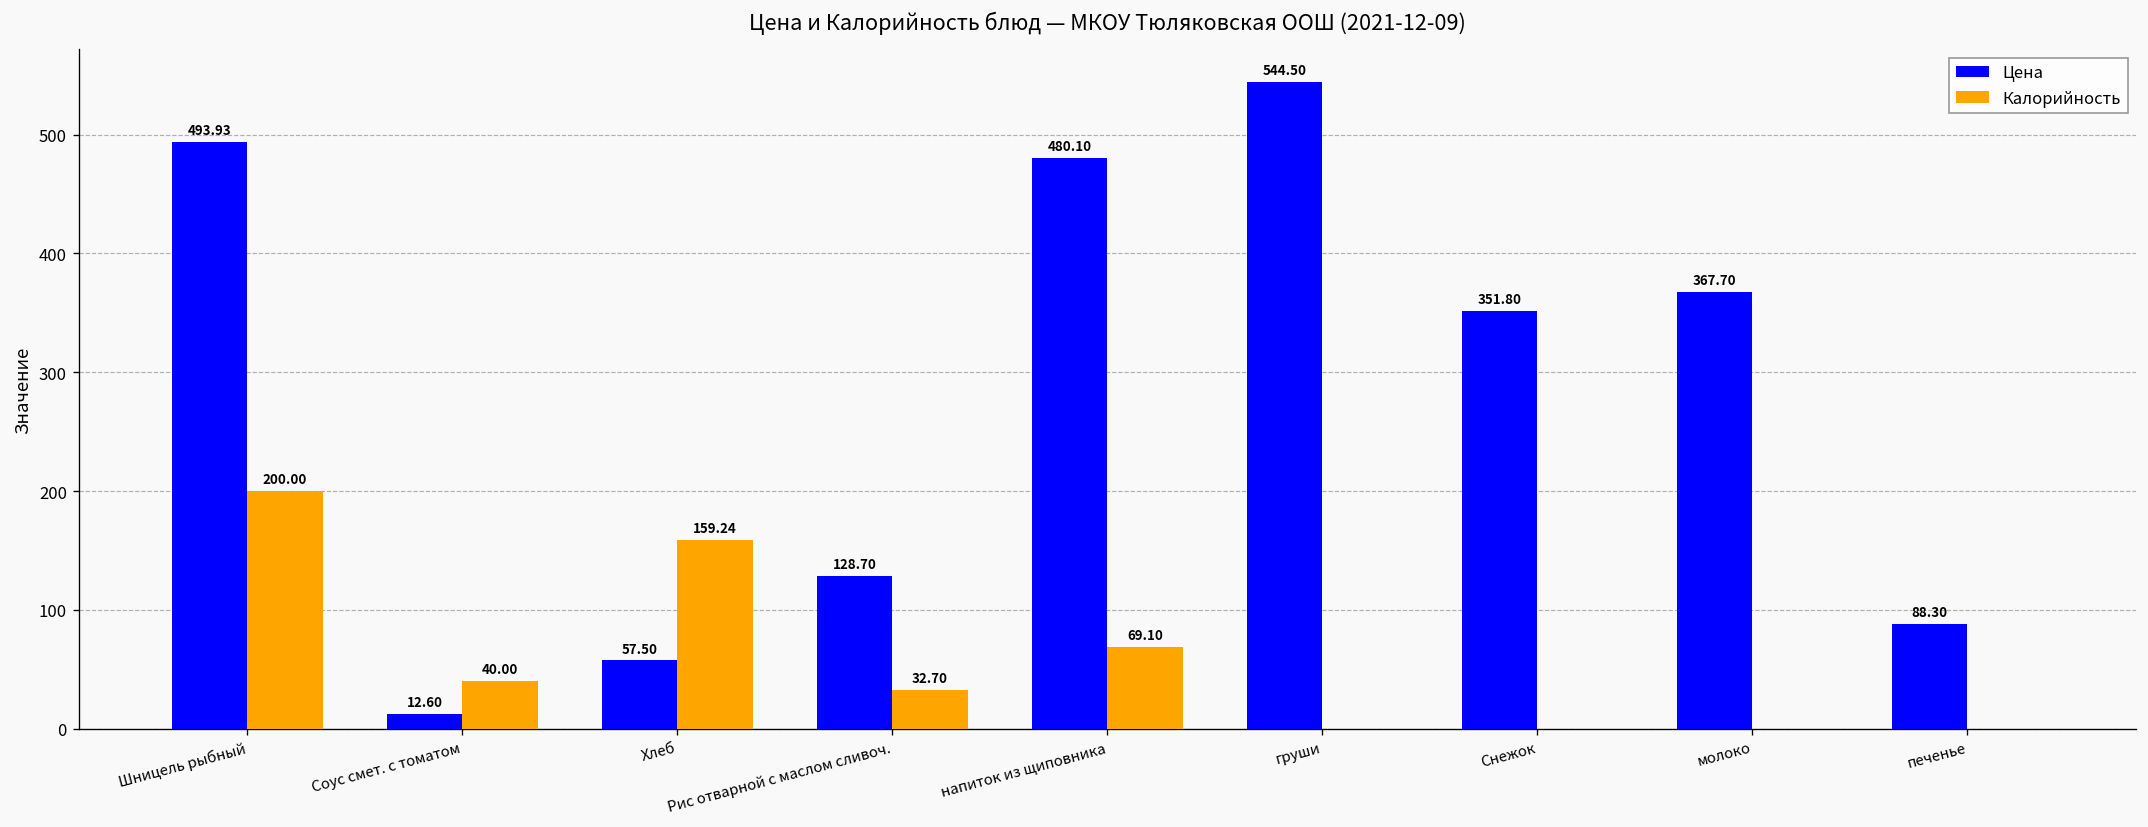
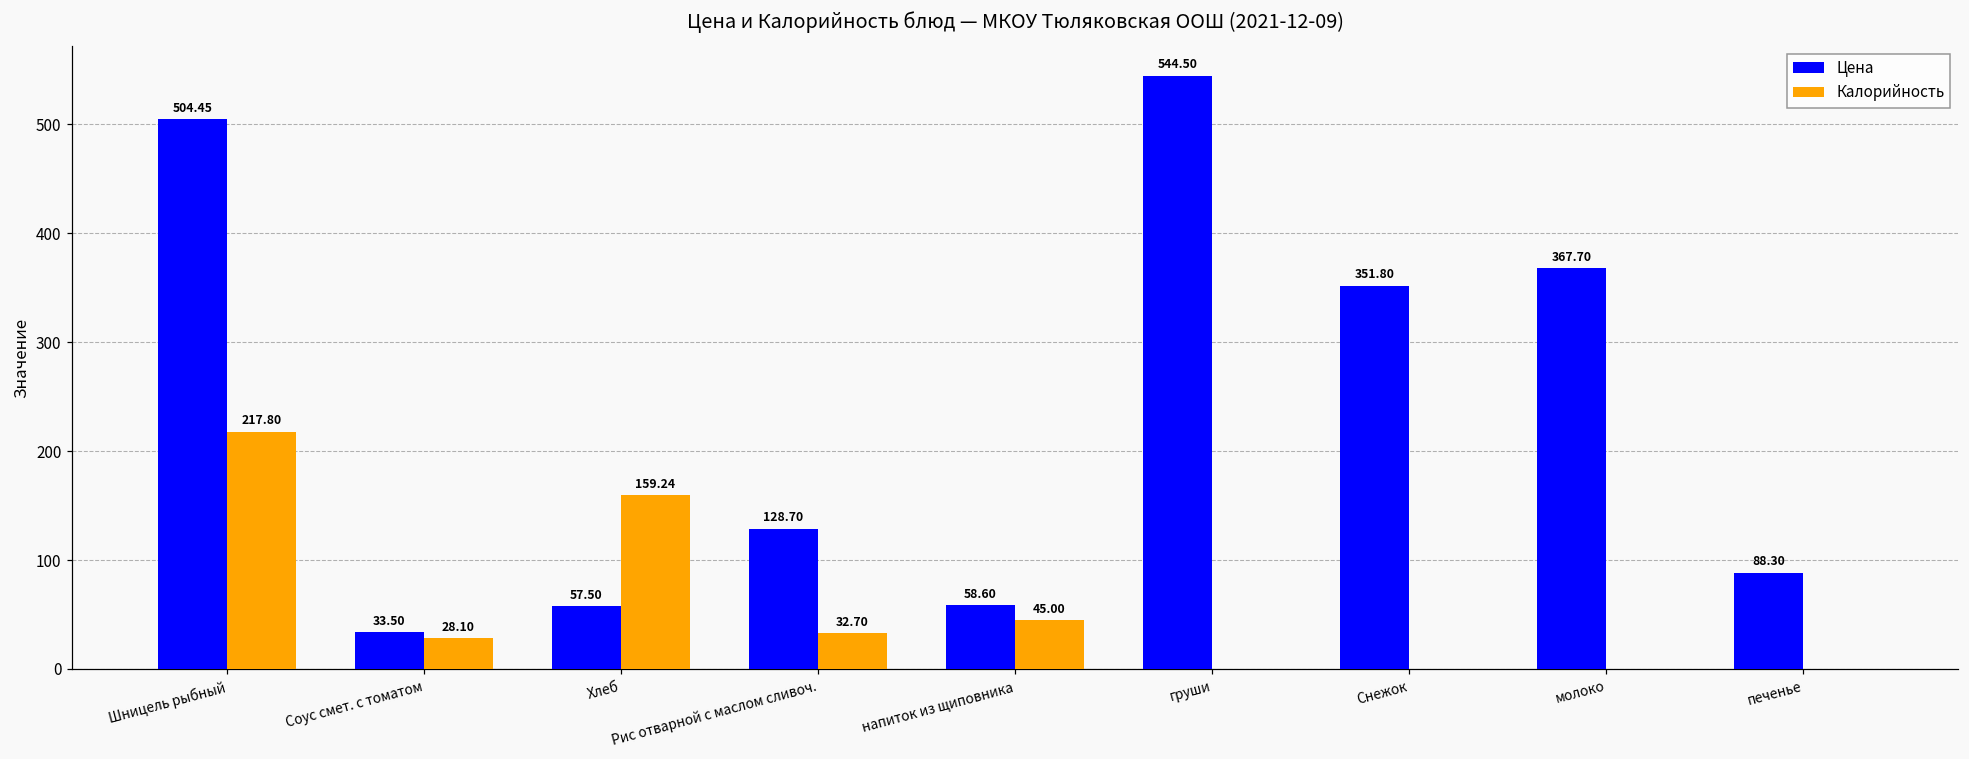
Цена, Шницель рыбный: 493.93 -> 504.45
Калорийность, Шницель рыбный: 200.00 -> 217.80
Цена, Соус смет. с томатом: 12.60 -> 33.50
Калорийность, Соус смет. с томатом: 40.00 -> 28.10
Цена, напиток из щиповника: 480.10 -> 58.60
Калорийность, напиток из щиповника: 69.10 -> 45.00
